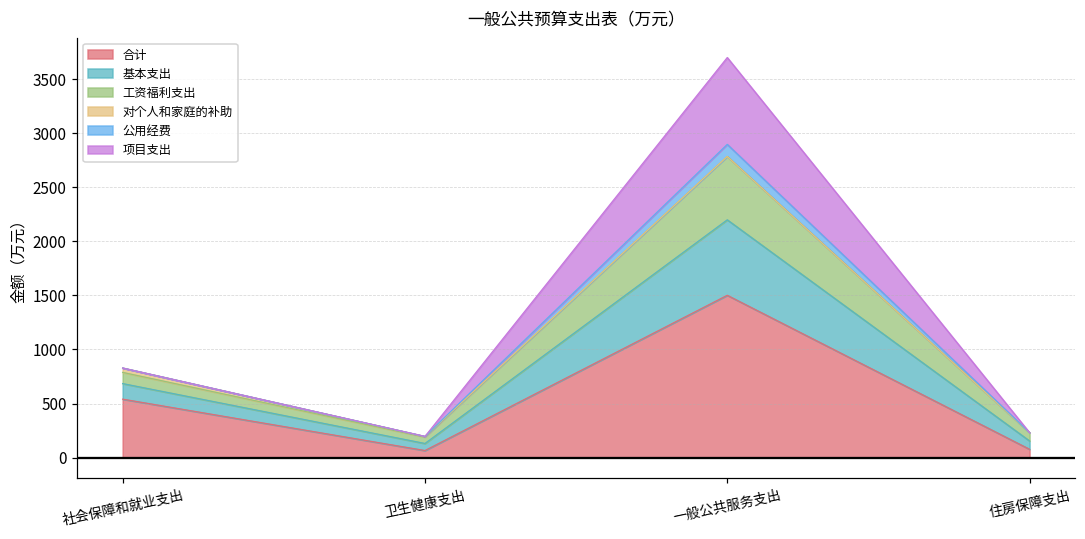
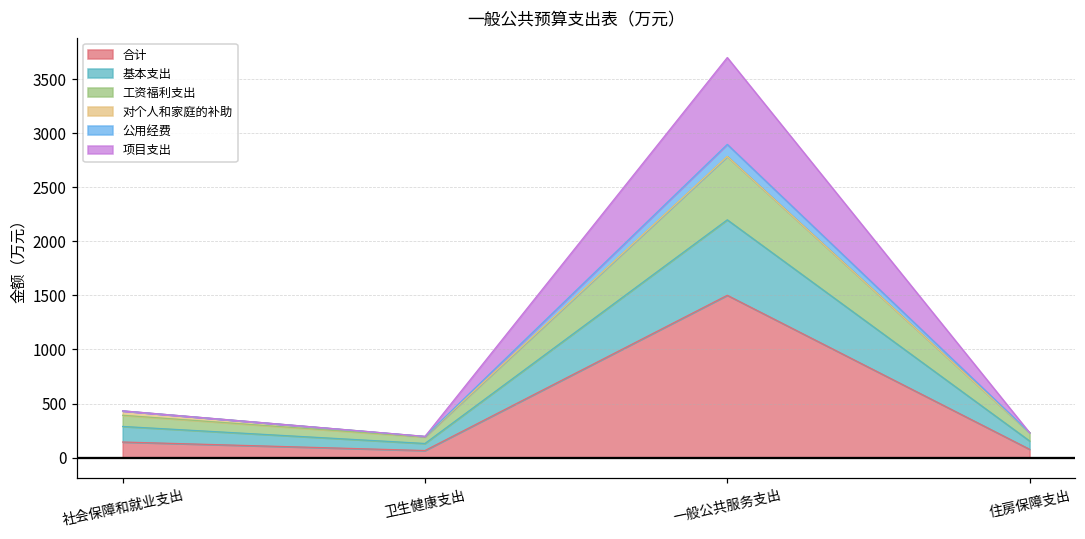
合计, 社会保障和就业支出: 500 -> 100
